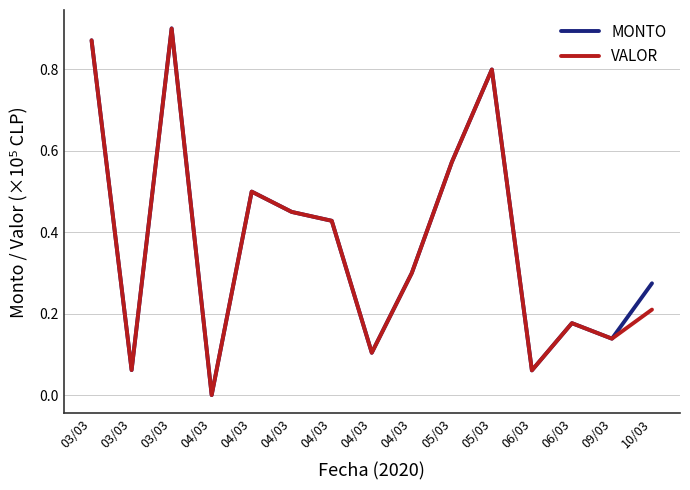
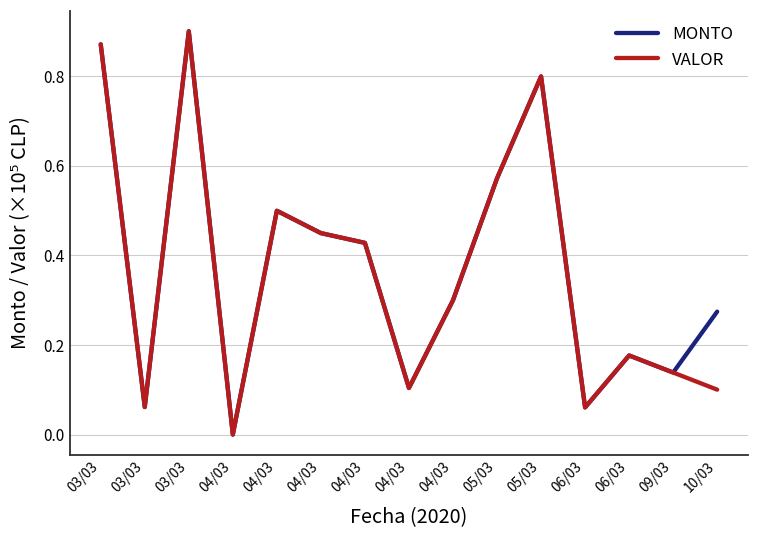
VALOR, 10/03: 0.21 -> 0.10
